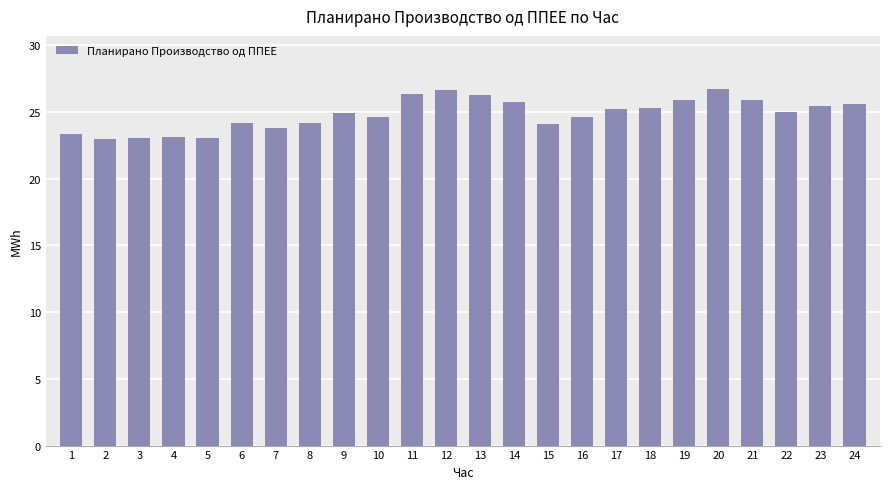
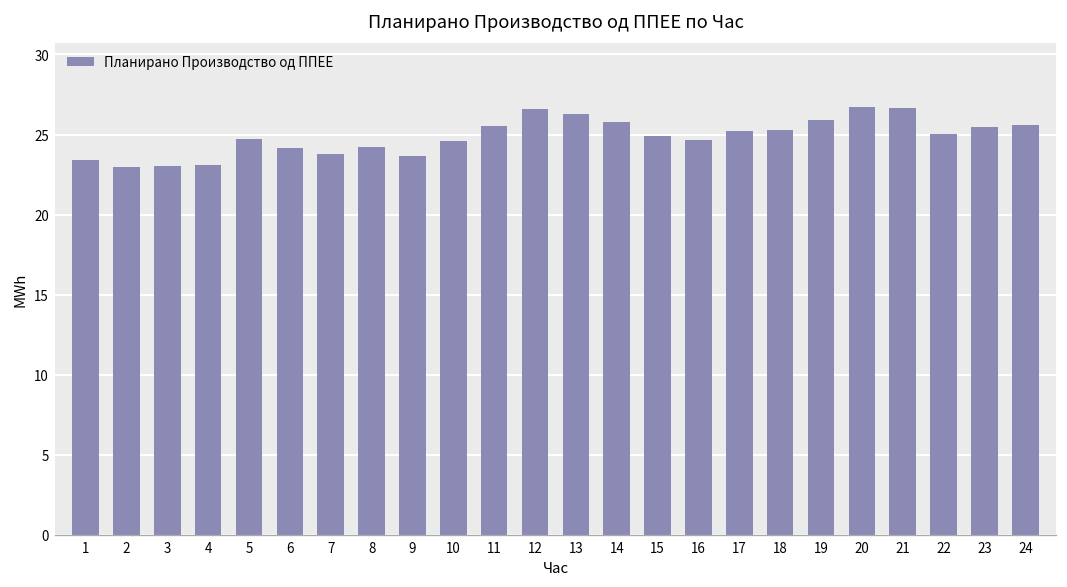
5: 23.1 -> 24.7
9: 24.9 -> 23.7
11: 26.4 -> 25.5
15: 24.1 -> 24.9
21: 25.9 -> 26.7
